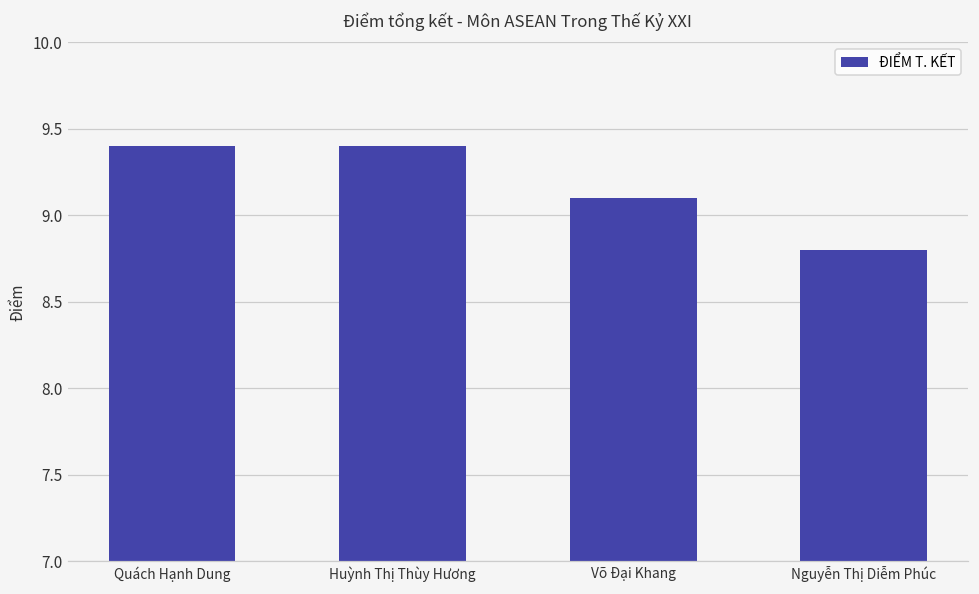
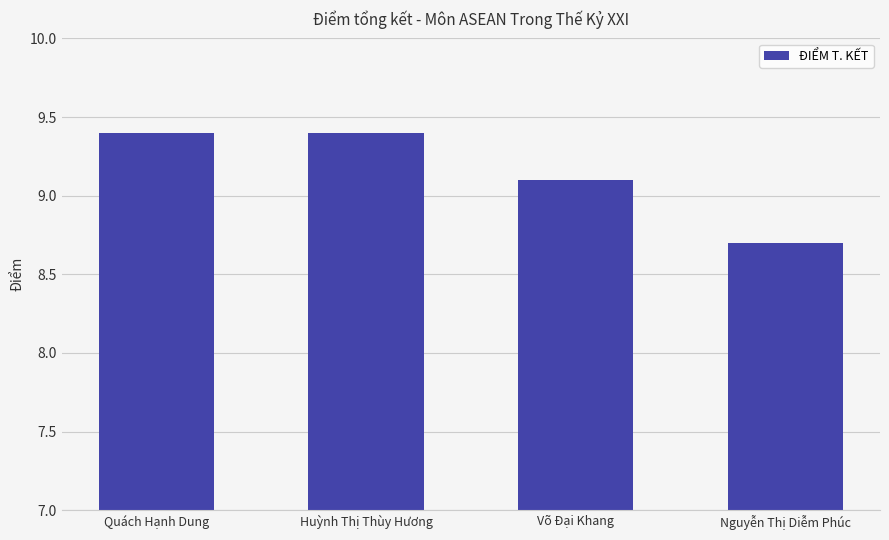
Nguyễn Thị Diễm Phúc: 8.8 -> 8.7
